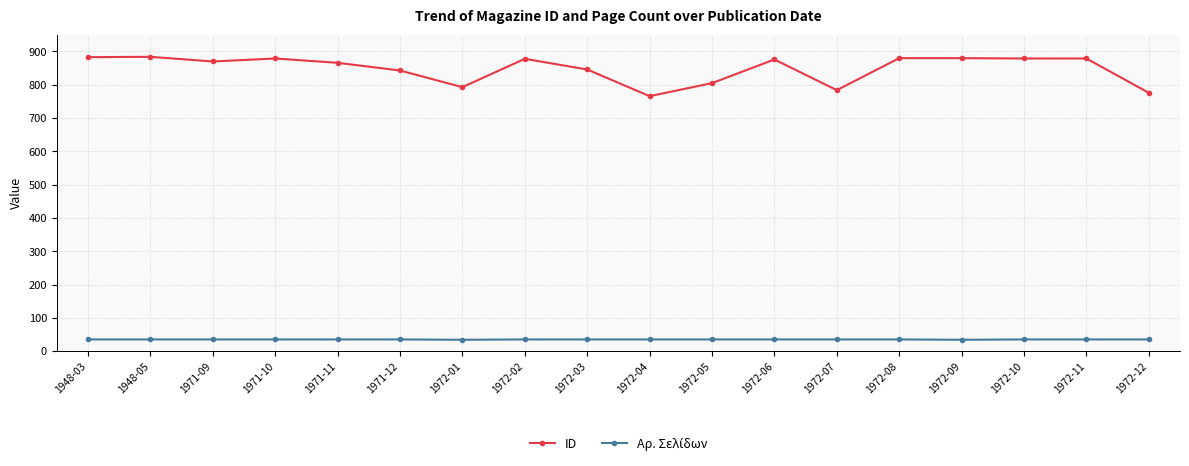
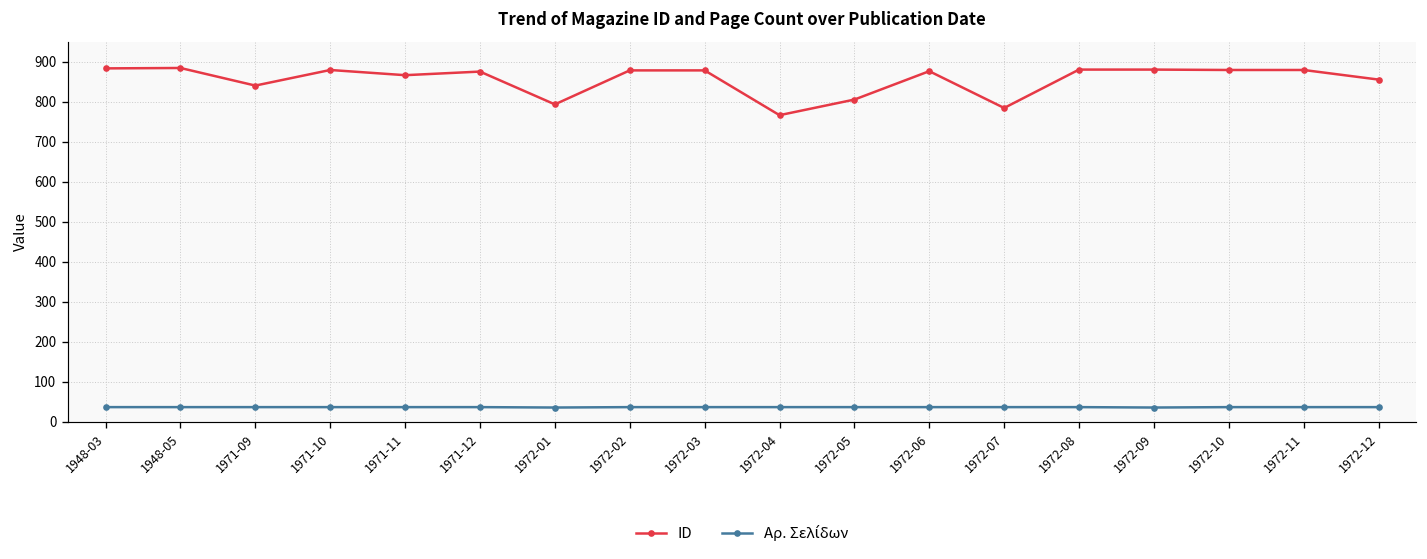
ID, 1971-09: 870 -> 840
ID, 1971-12: 840 -> 880
ID, 1972-03: 850 -> 880
ID, 1972-12: 780 -> 860
